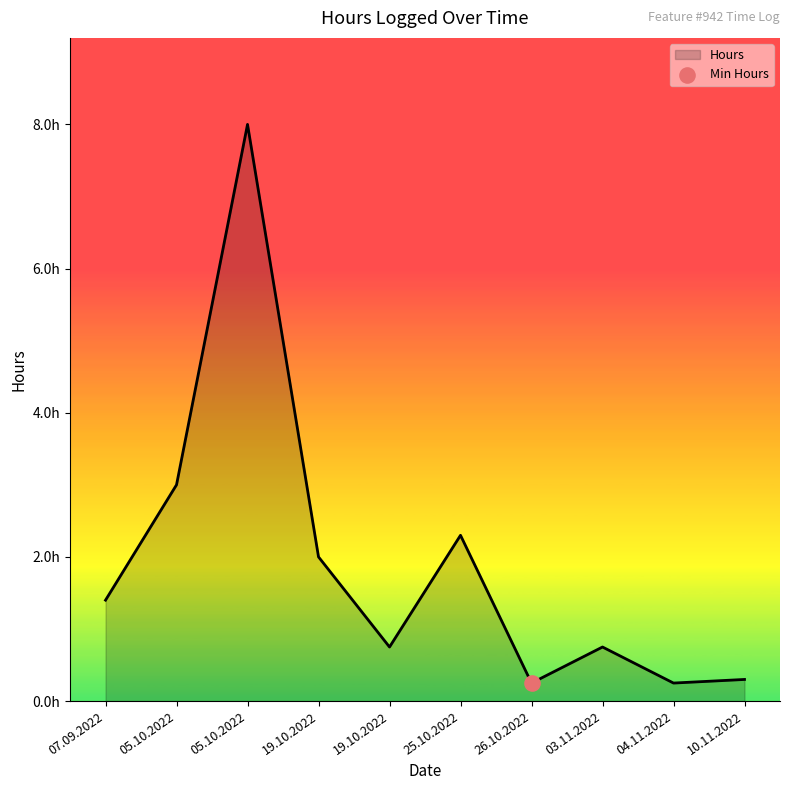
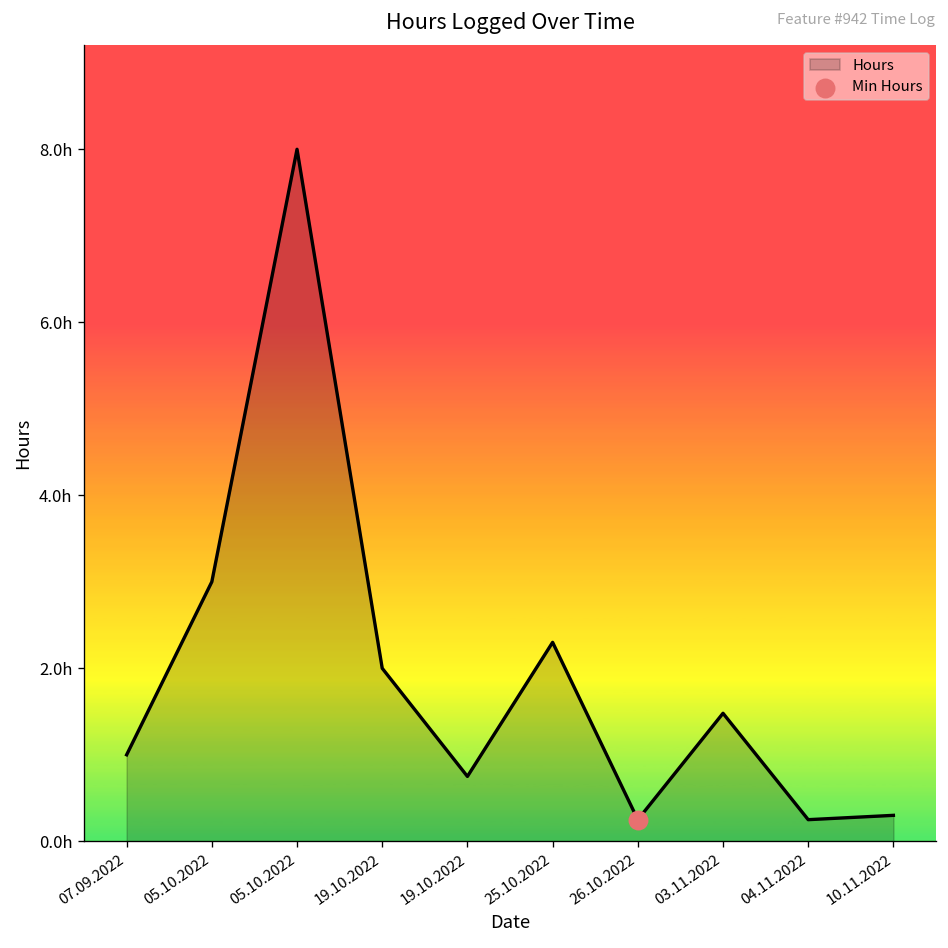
Hours, 07.09.2022: 1.4h -> 1.0h
Hours, 03.11.2022: 0.8h -> 1.5h
